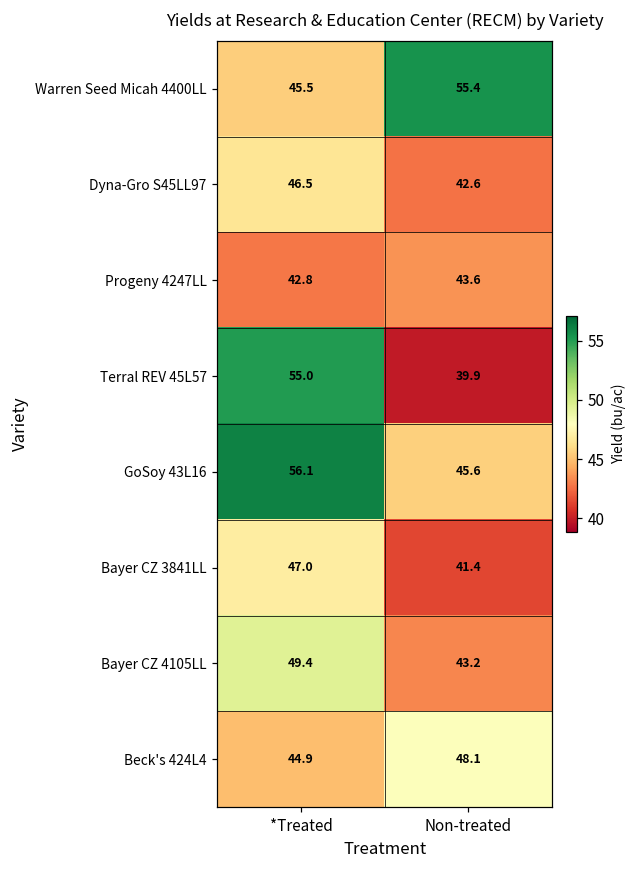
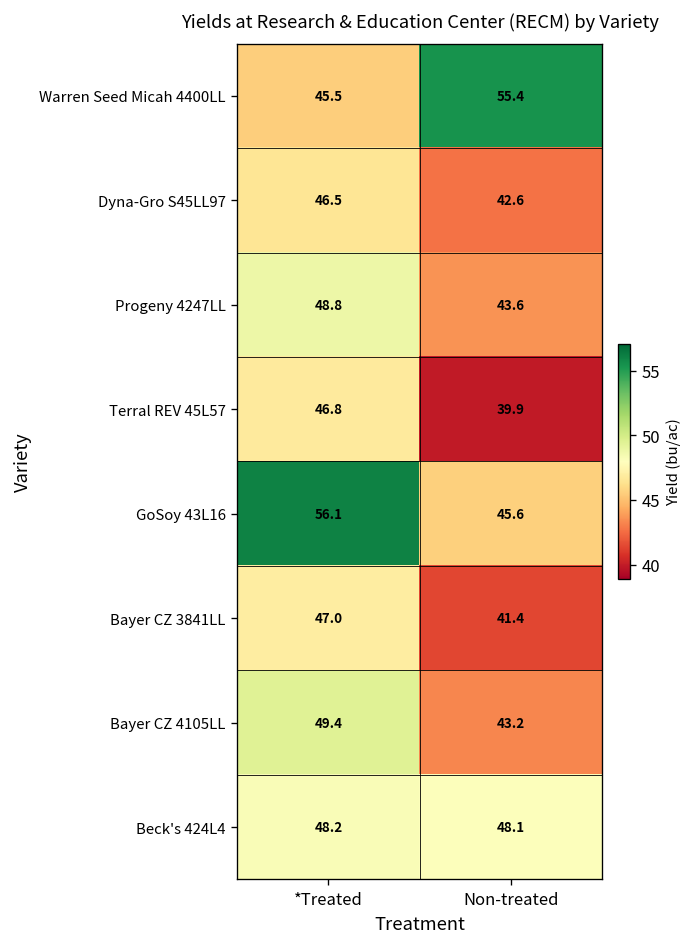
Progeny 4247LL, *Treated: 42.8 -> 48.8
Terral REV 45L57, *Treated: 55.0 -> 46.8
Beck's 424L4, *Treated: 44.9 -> 48.2
